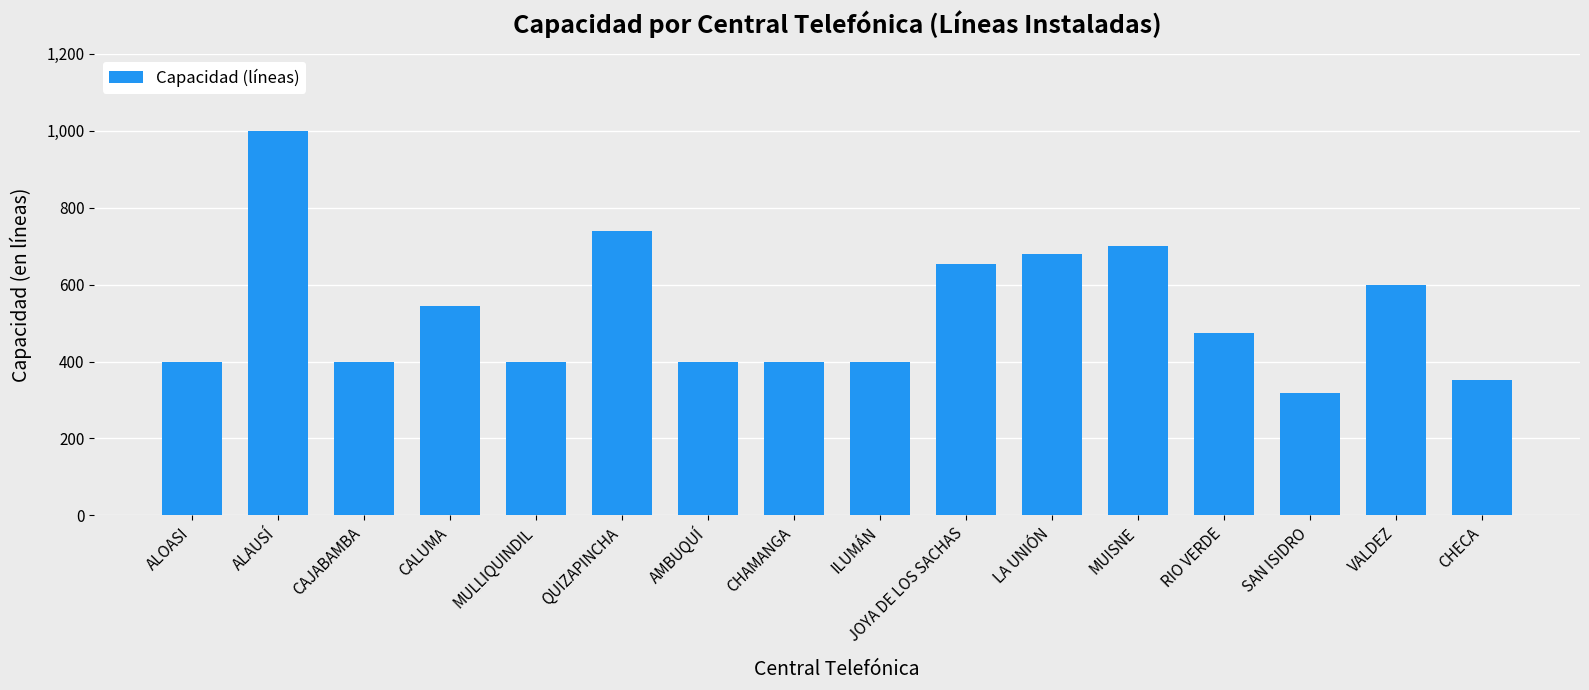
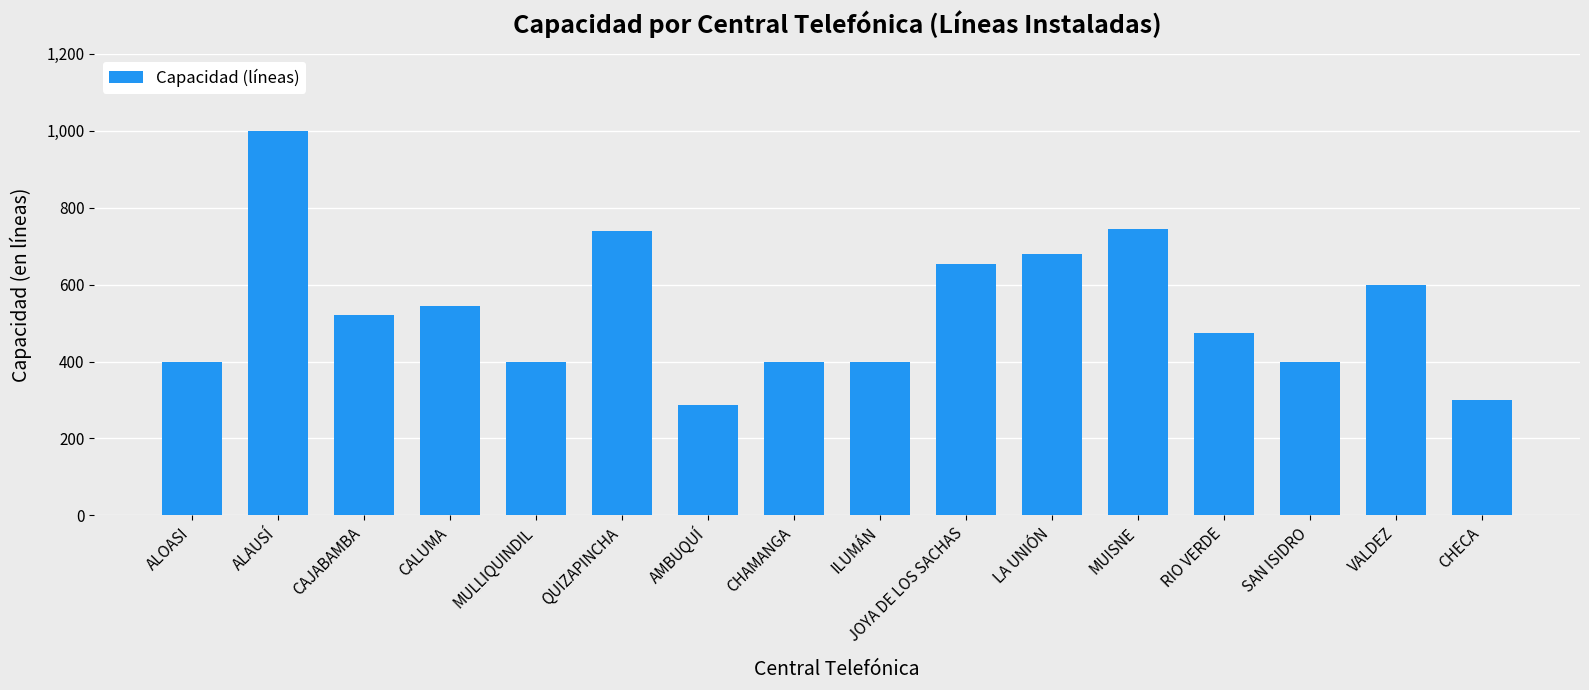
CAJABAMBA: 400 -> 520
AMBUQUÍ: 400 -> 290
MUISNE: 700 -> 740
SAN ISIDRO: 320 -> 400
CHECA: 350 -> 300
